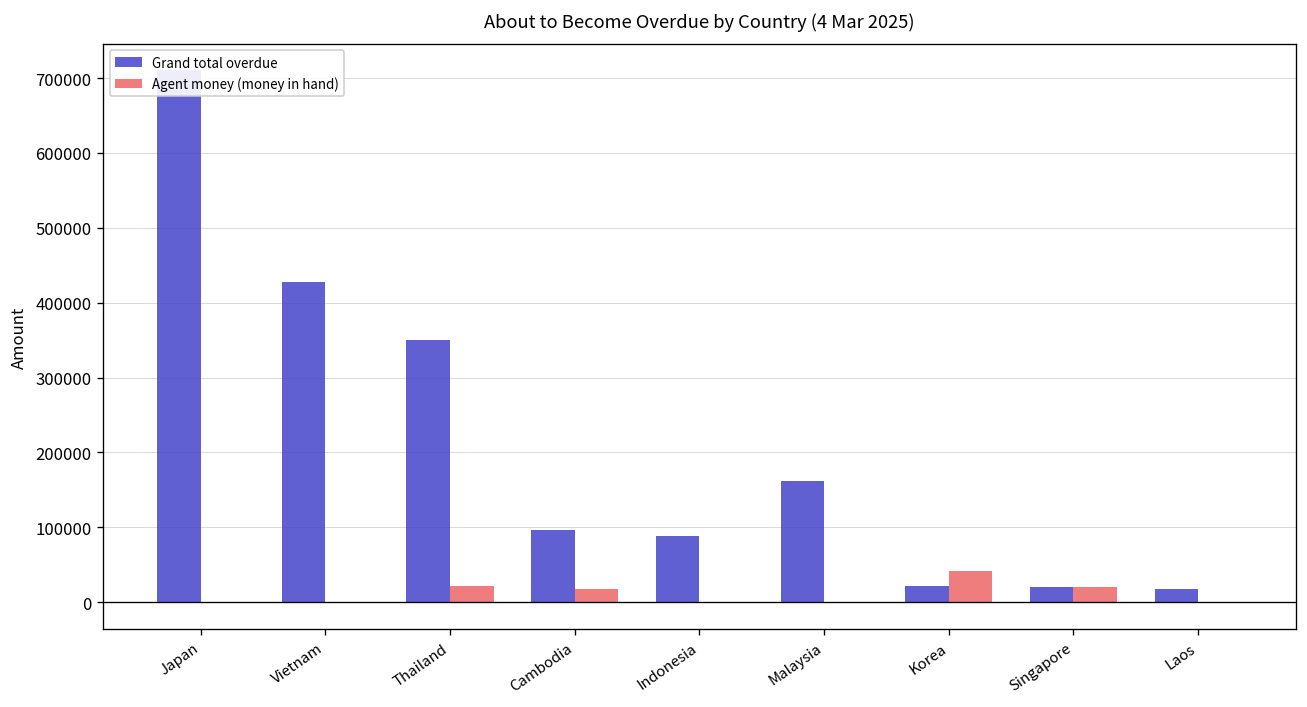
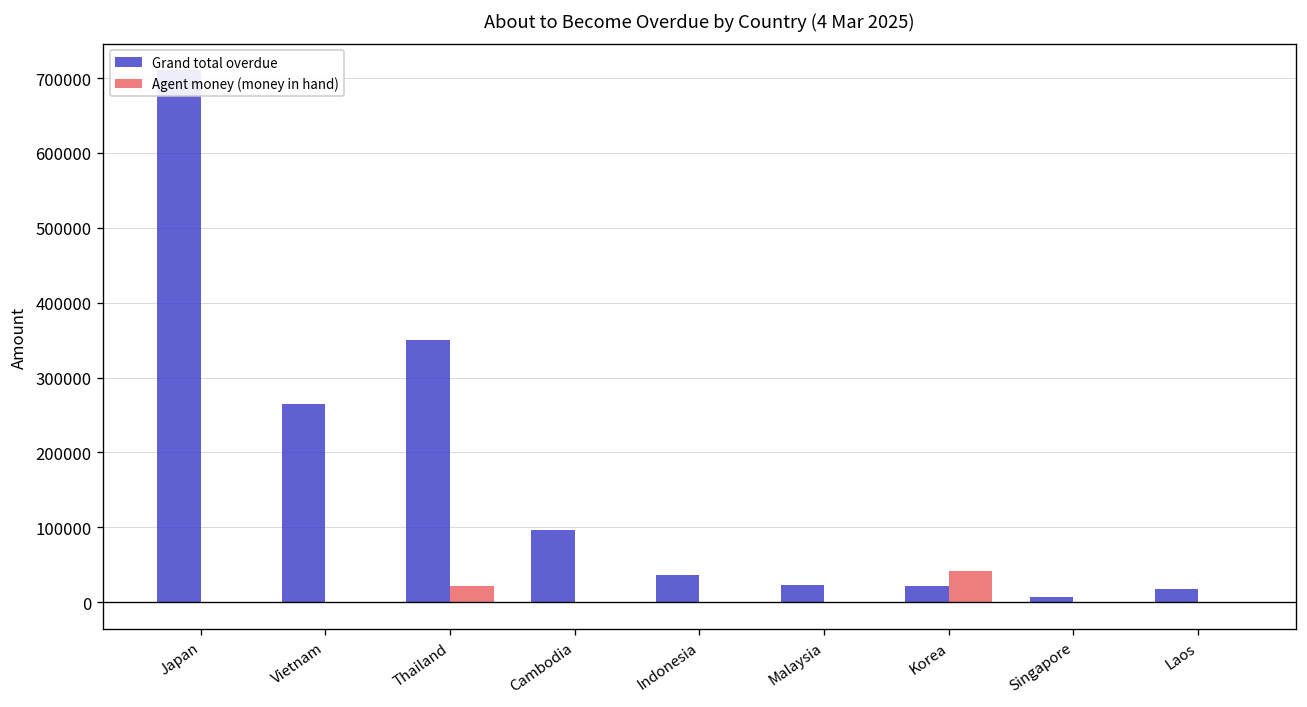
Grand total overdue, Vietnam: 430000 -> 260000
Agent money (money in hand), Cambodia: 20000 -> 0
Grand total overdue, Indonesia: 90000 -> 40000
Grand total overdue, Malaysia: 160000 -> 20000
Grand total overdue, Singapore: 20000 -> 10000
Agent money (money in hand), Singapore: 20000 -> 0
